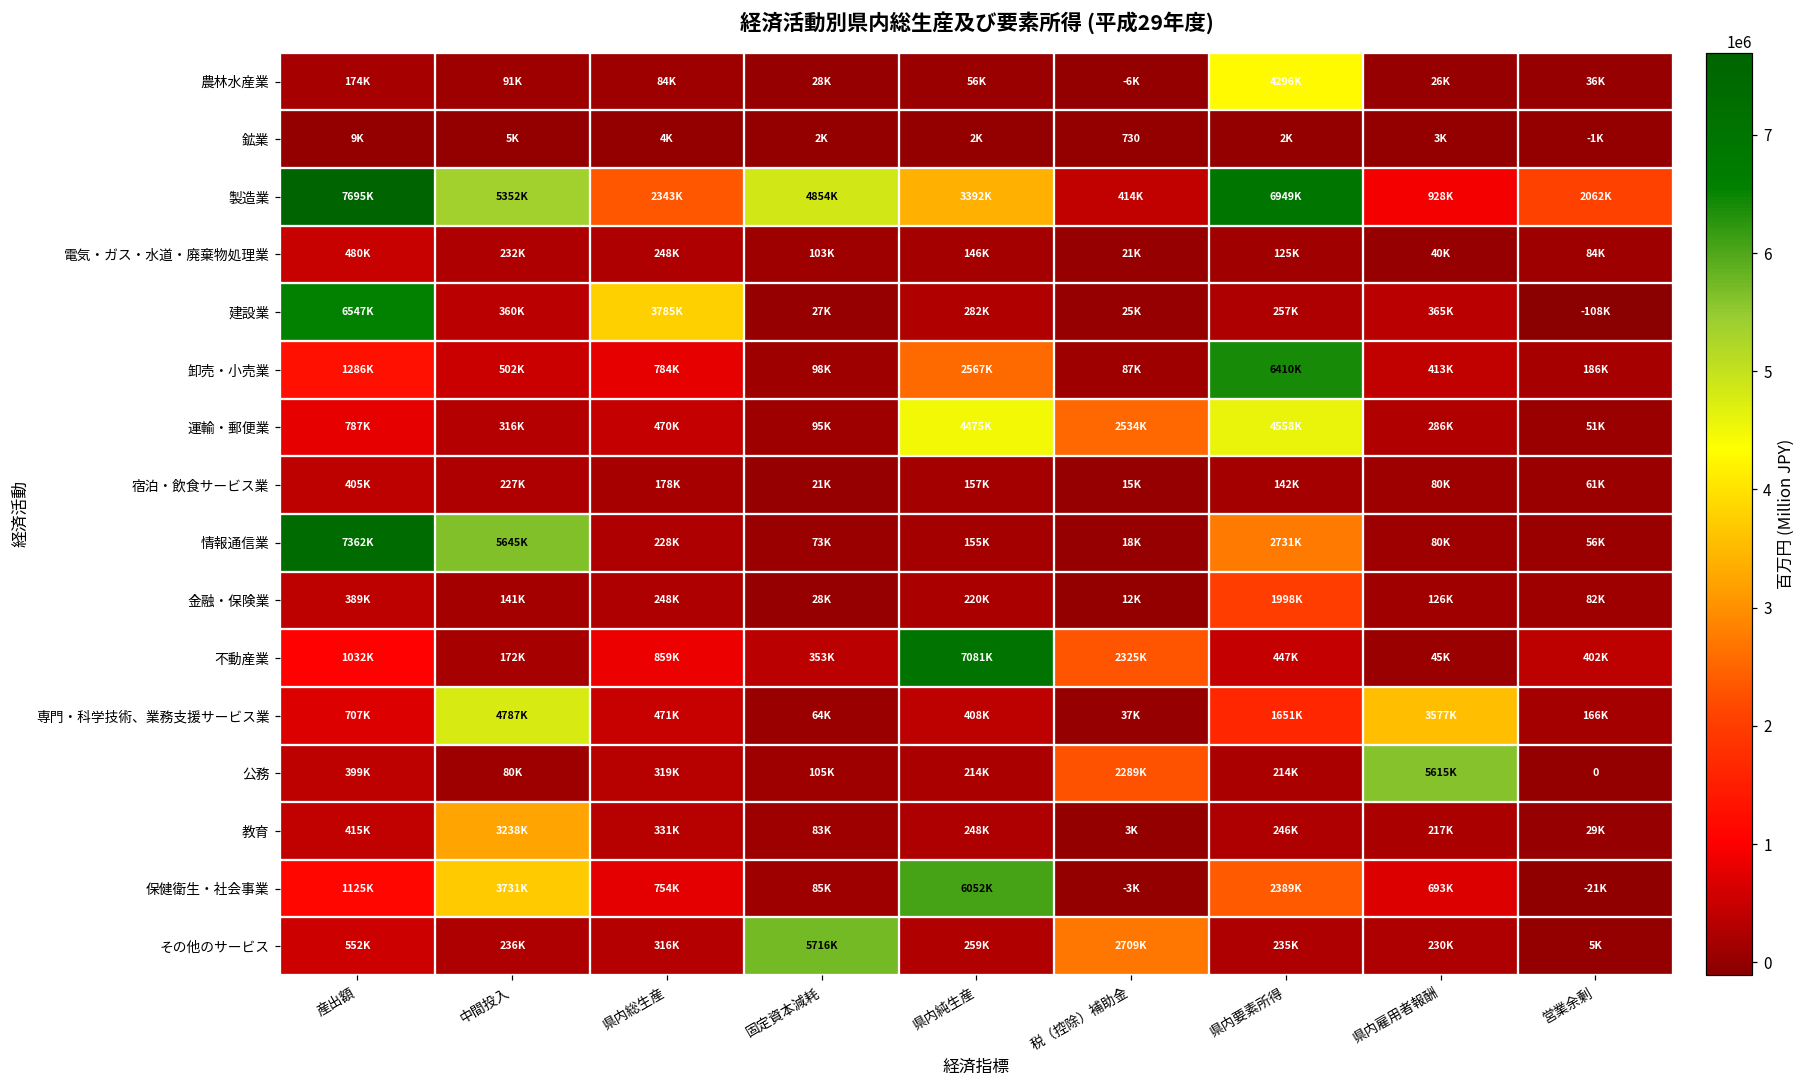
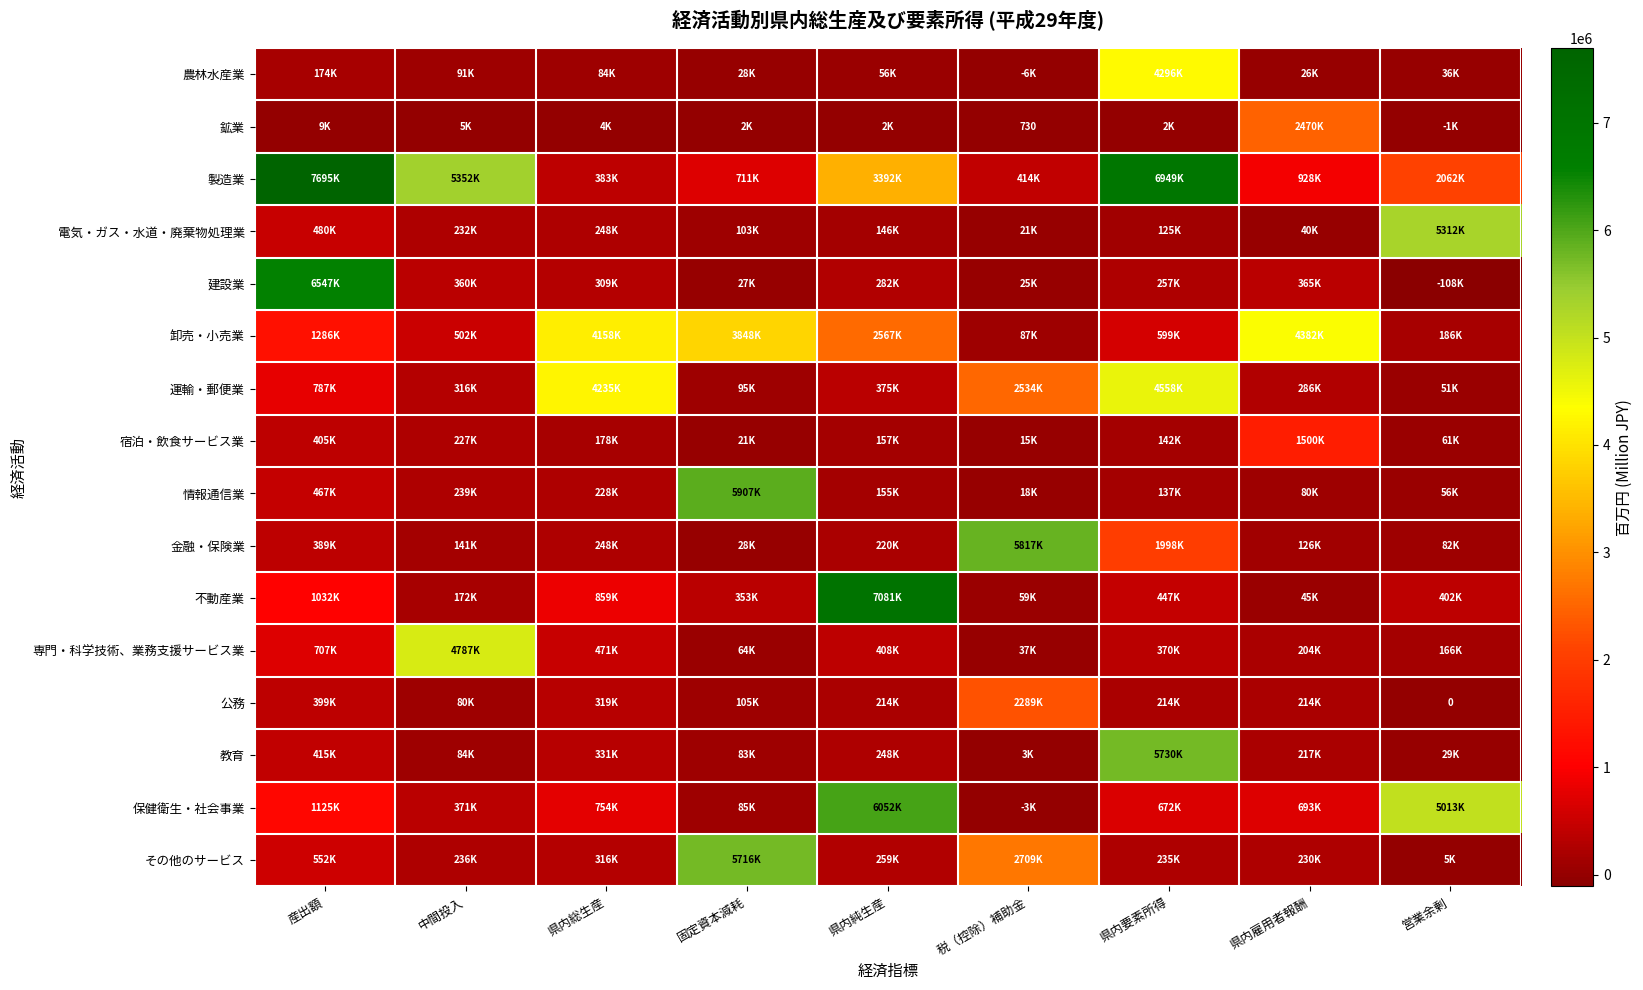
鉱業, 県内雇用者報酬: 3K -> 2470K
製造業, 県内総生産: 2343K -> 383K
製造業, 固定資本減耗: 4854K -> 711K
電気・ガス・水道・廃棄物処理業, 営業余剰: 84K -> 5312K
建設業, 県内総生産: 3785K -> 309K
卸売・小売業, 県内総生産: 784K -> 4158K
卸売・小売業, 固定資本減耗: 98K -> 3848K
卸売・小売業, 県内要素所得: 6410K -> 599K
卸売・小売業, 県内雇用者報酬: 413K -> 4382K
運輸・郵便業, 県内総生産: 470K -> 4235K
運輸・郵便業, 県内純生産: 4475K -> 375K
宿泊・飲食サービス業, 県内雇用者報酬: 80K -> 1500K
情報通信業, 産出額: 7362K -> 467K
情報通信業, 中間投入: 5645K -> 239K
情報通信業, 固定資本減耗: 73K -> 5907K
情報通信業, 県内要素所得: 2731K -> 137K
金融・保険業, 税（控除）補助金: 12K -> 5817K
不動産業, 税（控除）補助金: 2325K -> 59K
専門・科学技術、業務支援サービス業, 県内要素所得: 1651K -> 370K
専門・科学技術、業務支援サービス業, 県内雇用者報酬: 3577K -> 204K
公務, 県内雇用者報酬: 5615K -> 214K
教育, 中間投入: 3238K -> 84K
教育, 県内要素所得: 246K -> 5730K
保健衛生・社会事業, 中間投入: 3731K -> 371K
保健衛生・社会事業, 県内要素所得: 2389K -> 672K
保健衛生・社会事業, 営業余剰: -21K -> 5013K
